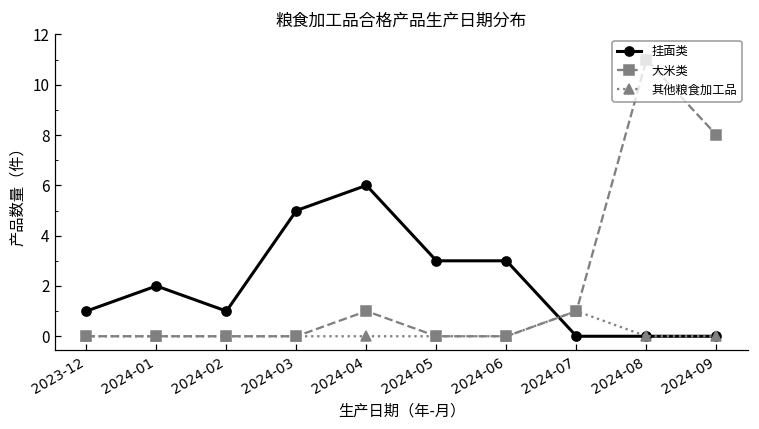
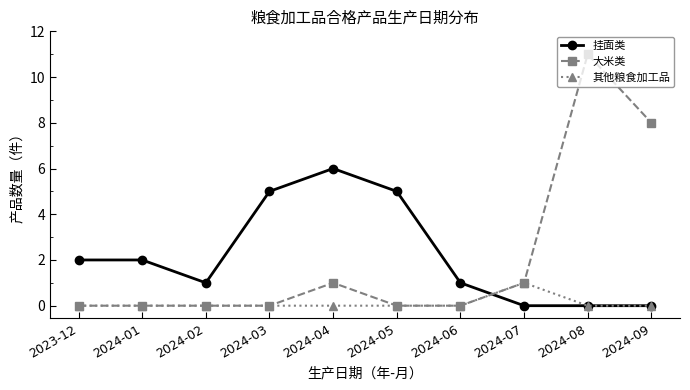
挂面类, 2023-12: 1 -> 2
挂面类, 2024-05: 3 -> 5
挂面类, 2024-06: 3 -> 1
